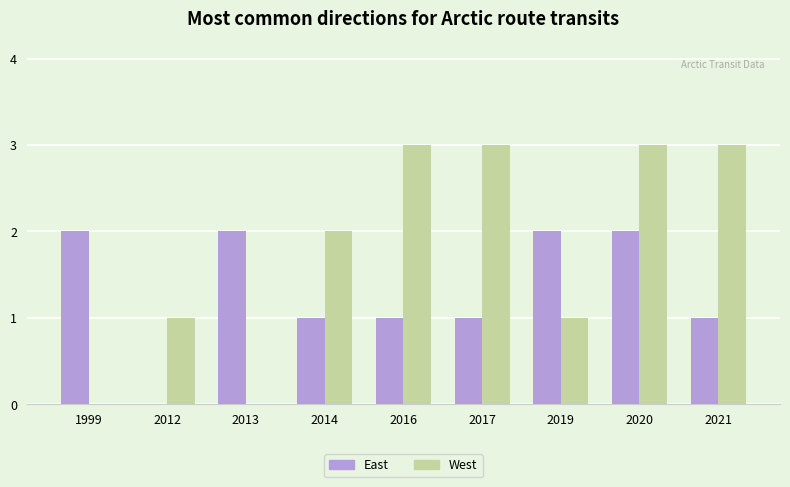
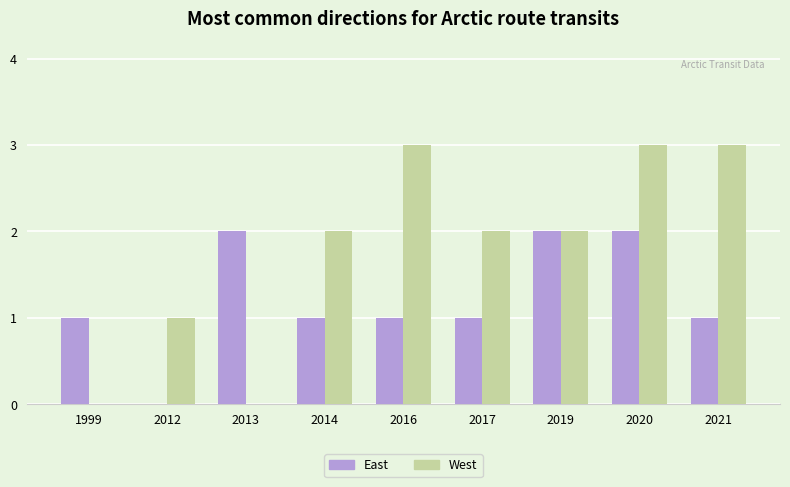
East, 1999: 2 -> 1
West, 2017: 3 -> 2
West, 2019: 1 -> 2
